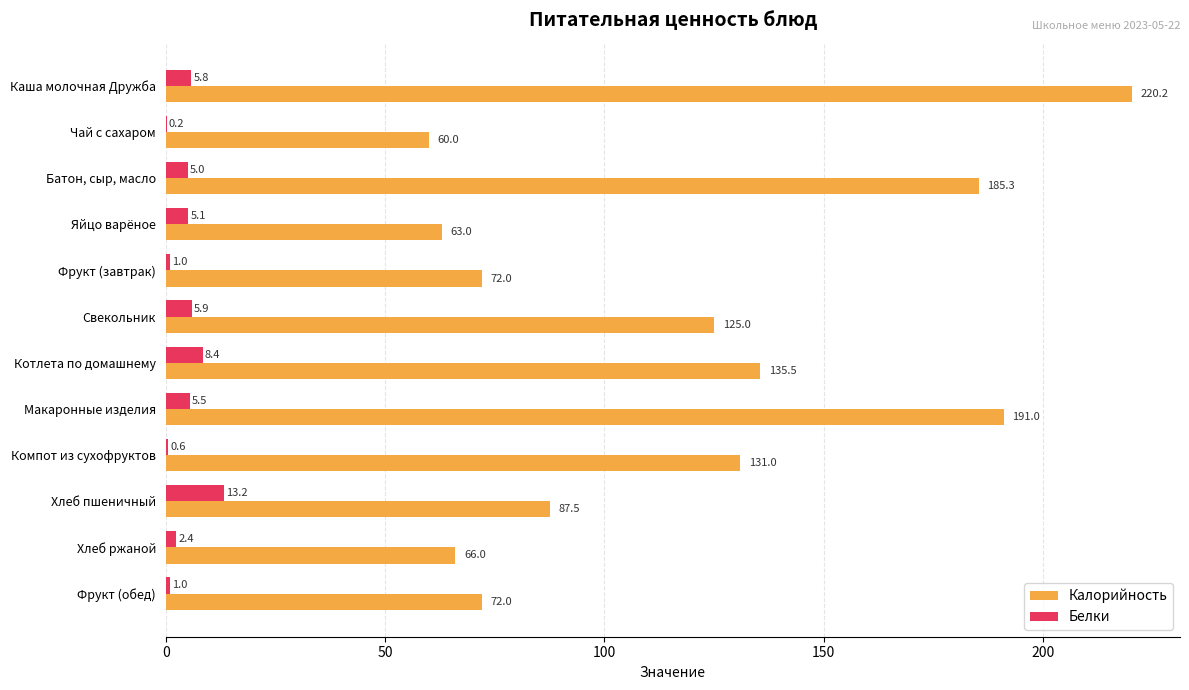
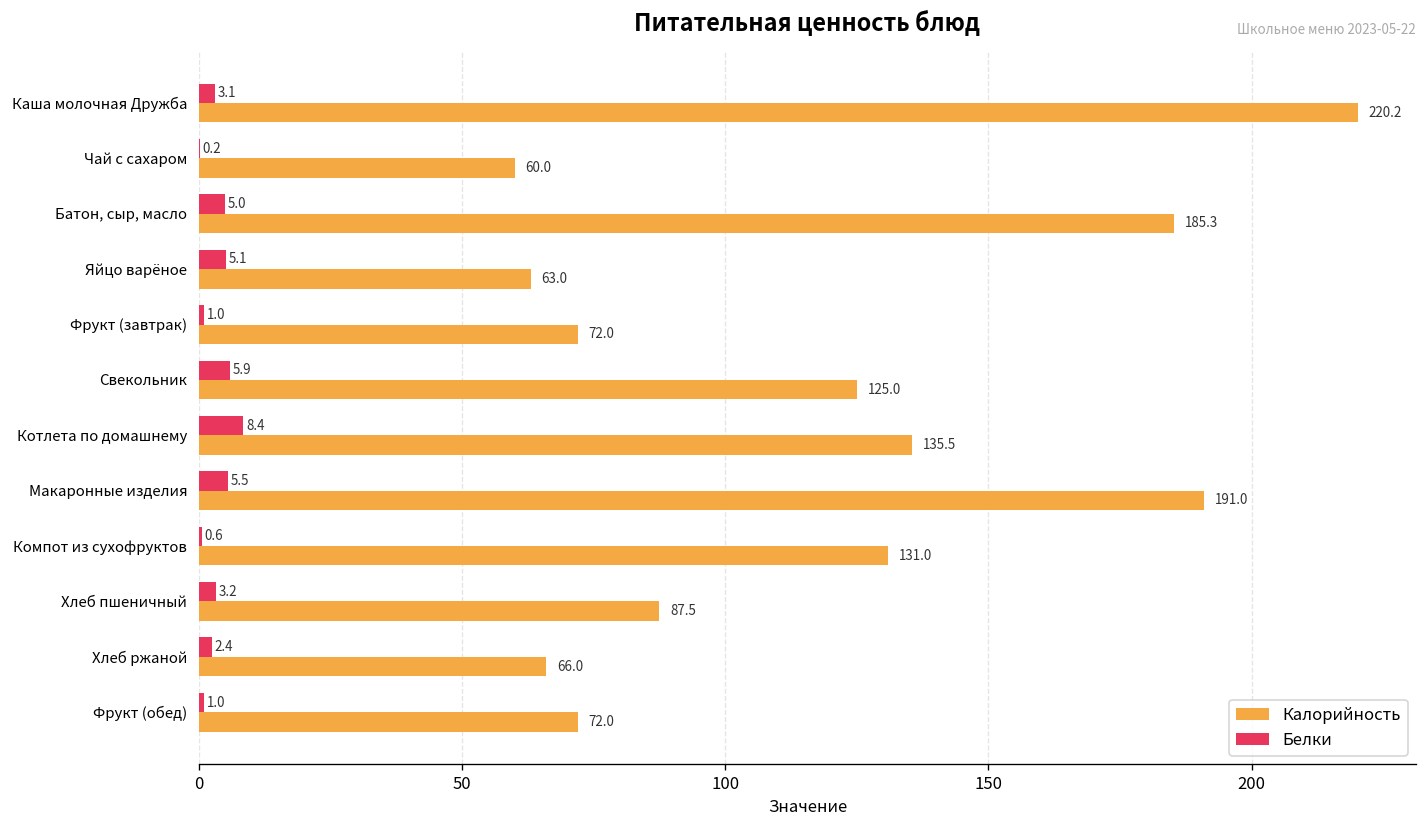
Белки, Каша молочная Дружба: 5.8 -> 3.1
Белки, Хлеб пшеничный: 13.2 -> 3.2
